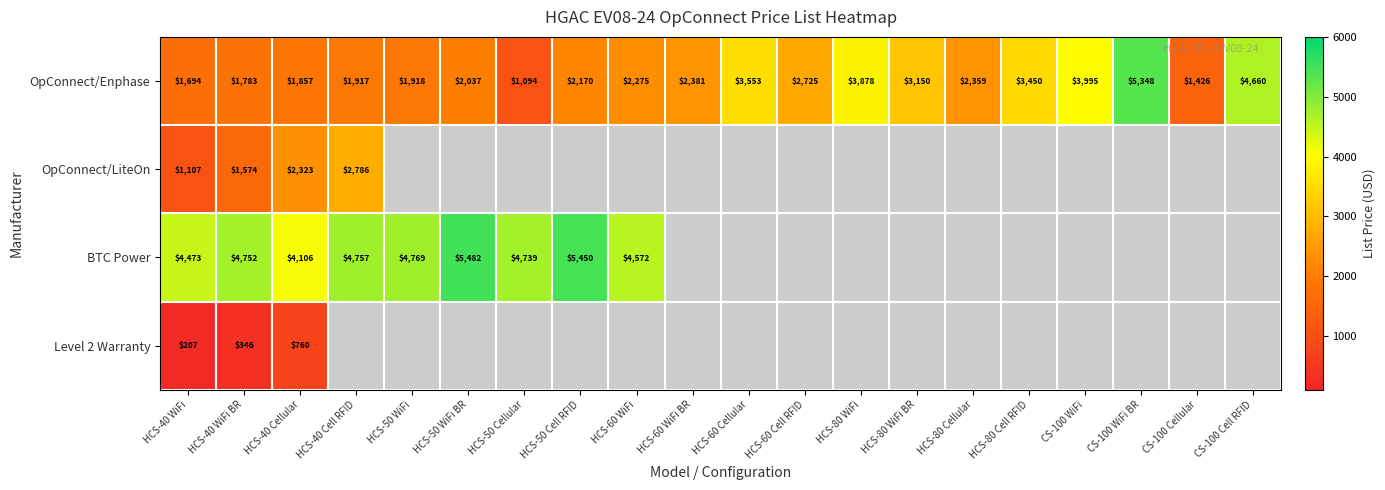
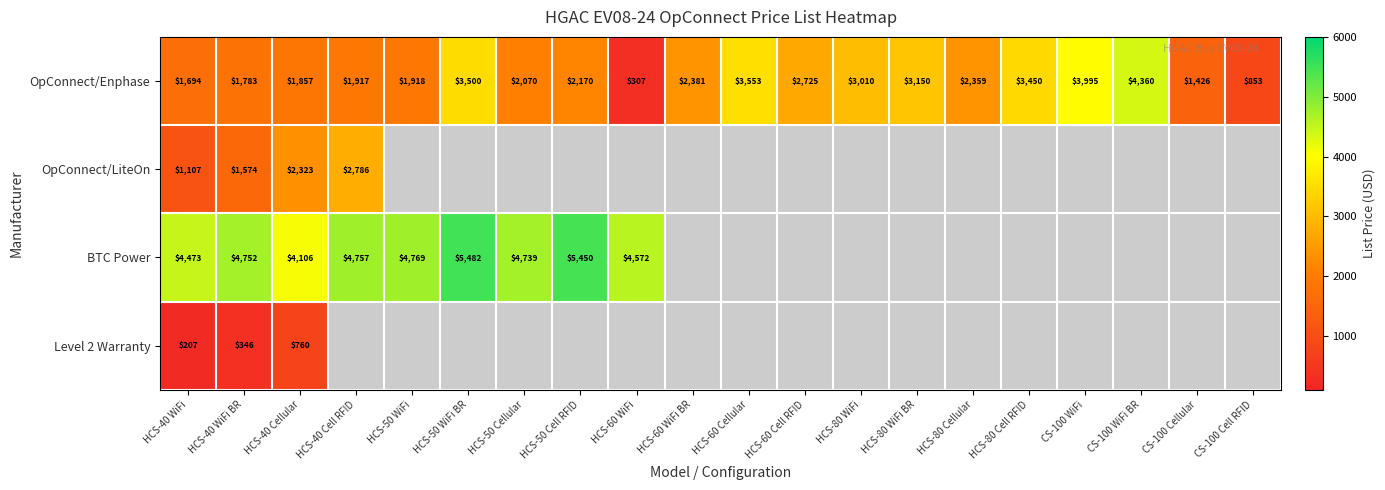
OpConnect/Enphase, HCS-50 WiFi BR: $2,037 -> $3,500
OpConnect/Enphase, HCS-50 Cellular: $1,094 -> $2,070
OpConnect/Enphase, HCS-60 WiFi: $2,275 -> $307
OpConnect/Enphase, HCS-80 WiFi: $3,878 -> $3,010
OpConnect/Enphase, CS-100 WiFi BR: $5,348 -> $4,360
OpConnect/Enphase, CS-100 Cell RFID: $4,660 -> $853
